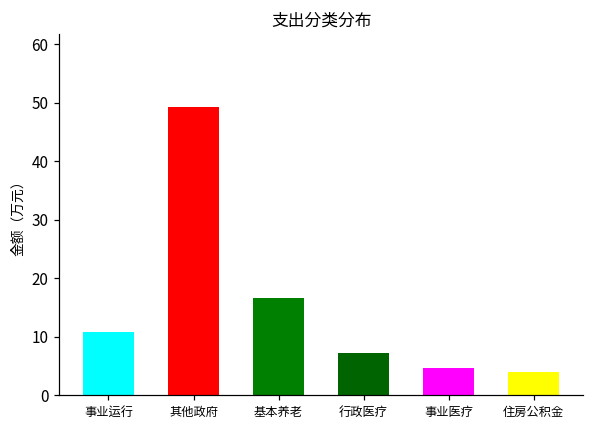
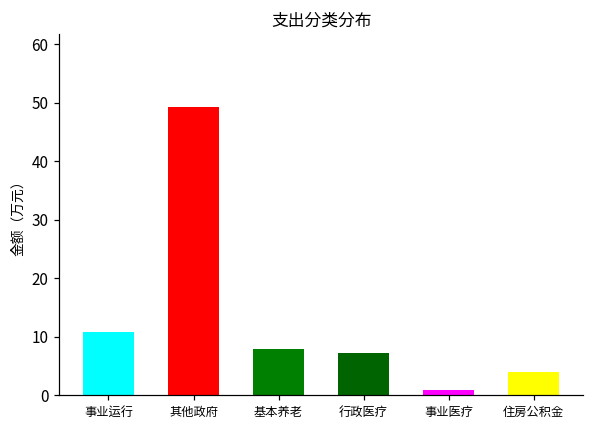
基本养老: 17 -> 8
事业医疗: 5 -> 1
